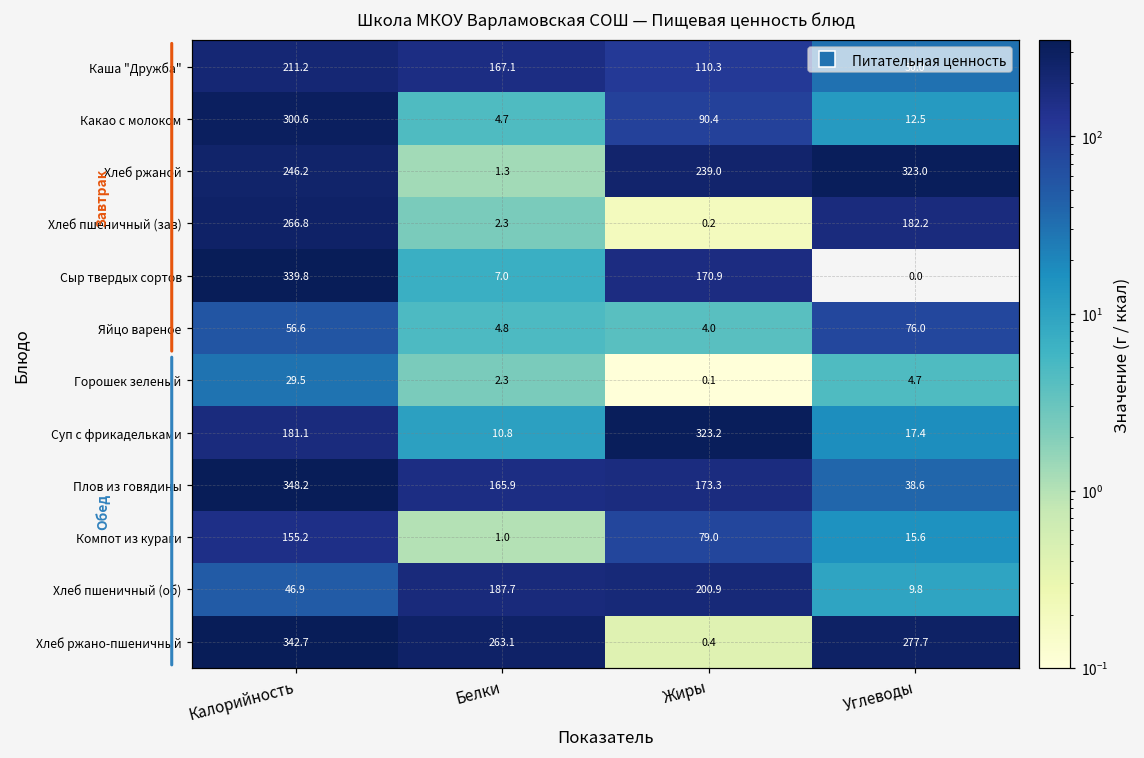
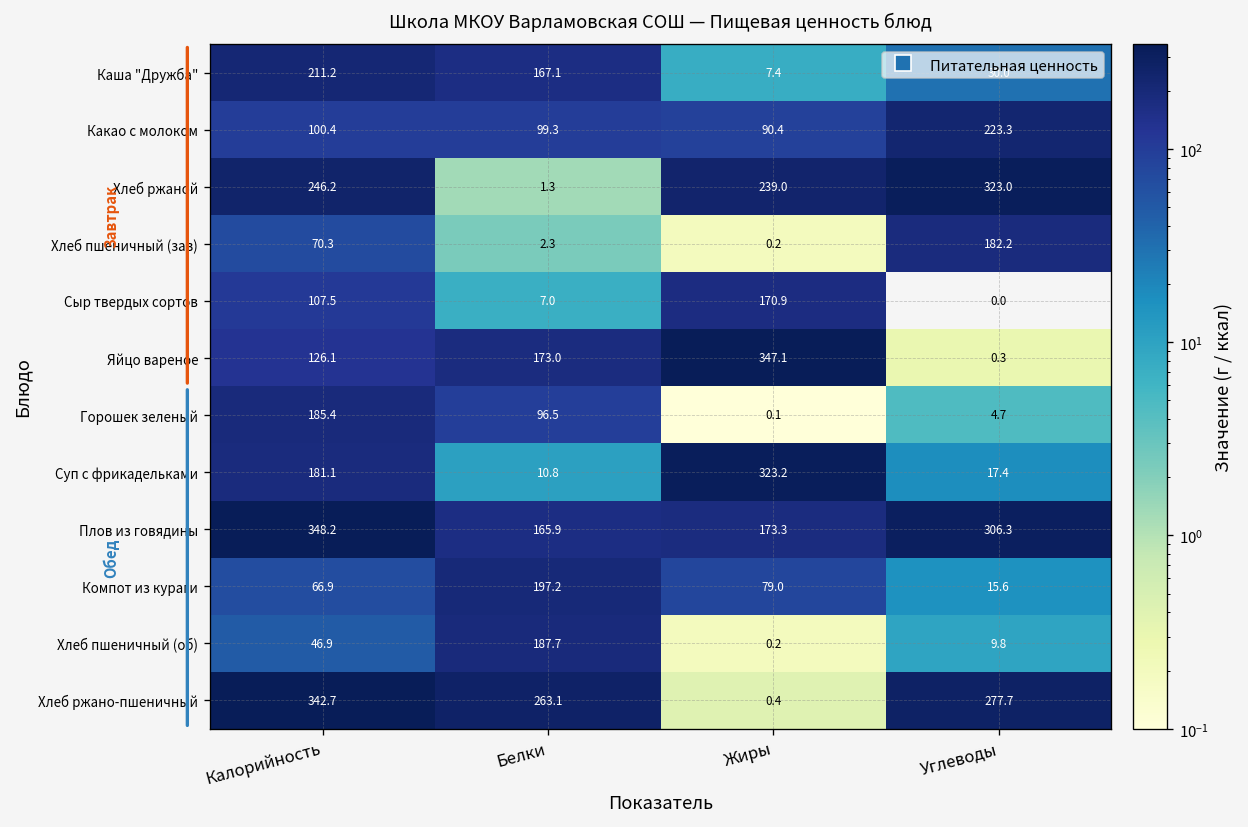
Каша "Дружба", Жиры: 110.3 -> 7.4
Какао с молоком, Калорийность: 300.6 -> 100.4
Какао с молоком, Белки: 4.7 -> 99.3
Какао с молоком, Углеводы: 12.5 -> 223.3
Хлеб пшеничный (зав), Калорийность: 266.8 -> 70.3
Сыр твердых сортов, Калорийность: 339.8 -> 107.5
Яйцо вареное, Калорийность: 56.6 -> 126.1
Яйцо вареное, Белки: 4.8 -> 173.0
Яйцо вареное, Жиры: 4.0 -> 347.1
Яйцо вареное, Углеводы: 76.0 -> 0.3
Горошек зеленый, Калорийность: 29.5 -> 185.4
Горошек зеленый, Белки: 2.3 -> 96.5
Плов из говядины, Углеводы: 38.6 -> 306.3
Компот из кураги, Калорийность: 155.2 -> 66.9
Компот из кураги, Белки: 1.0 -> 197.2
Хлеб пшеничный (об), Жиры: 200.9 -> 0.2
